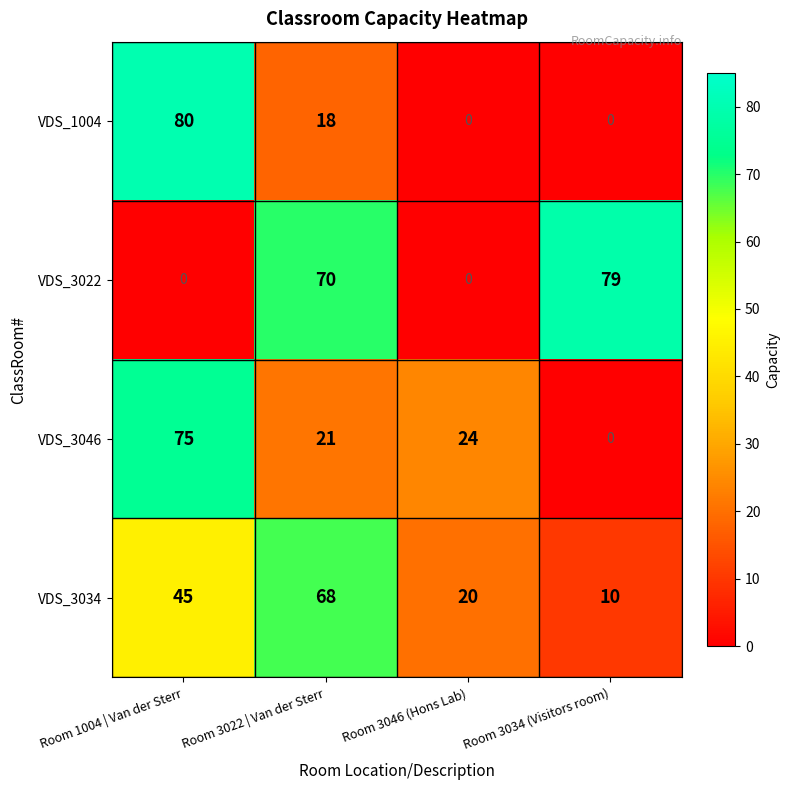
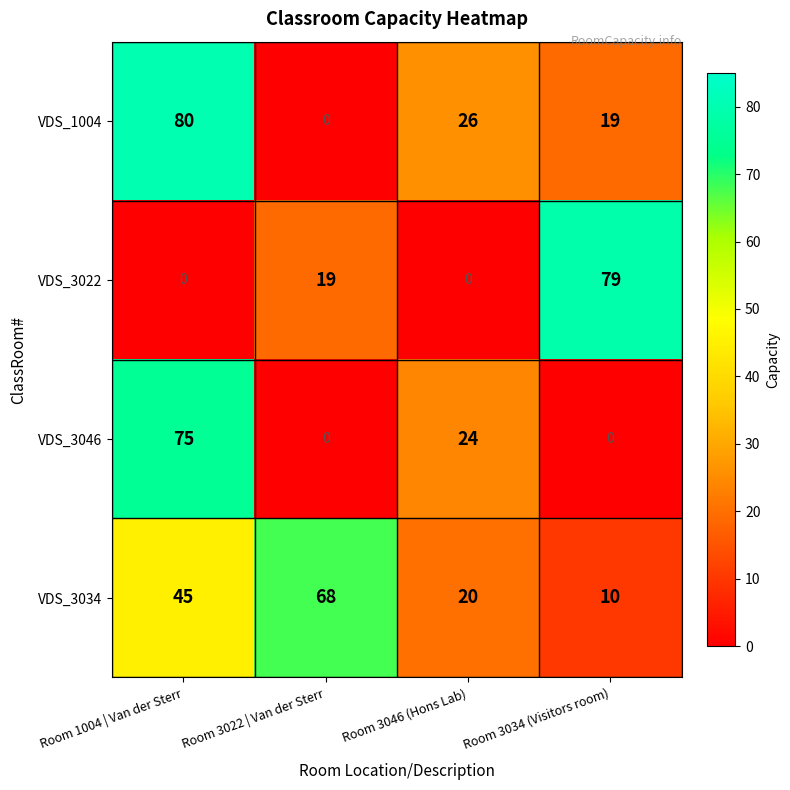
VDS_1004, Room 3022 | Van der Sterr: 18 -> 0
VDS_1004, Room 3046 (Hons Lab): 0 -> 26
VDS_1004, Room 3034 (Visitors room): 0 -> 19
VDS_3022, Room 3022 | Van der Sterr: 70 -> 19
VDS_3046, Room 3022 | Van der Sterr: 21 -> 0
